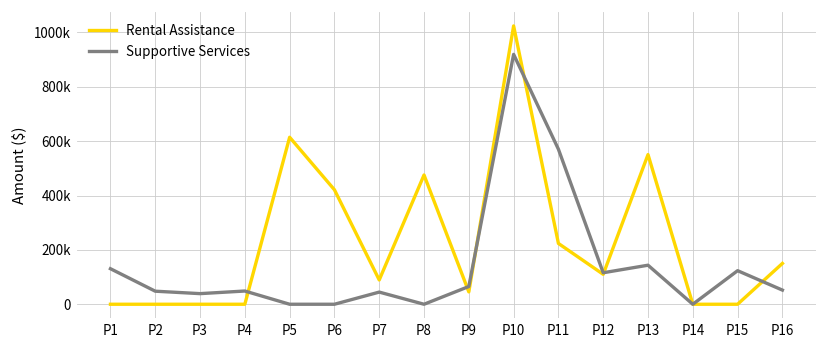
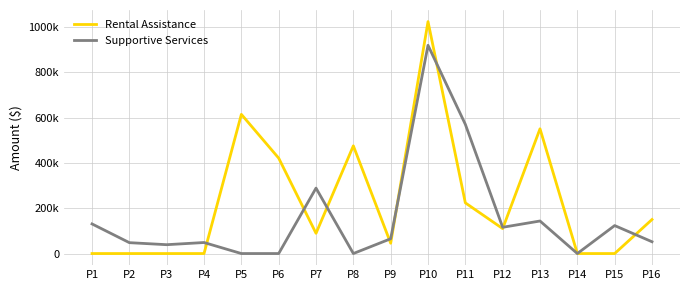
Supportive Services, P7: 40000 -> 290000
